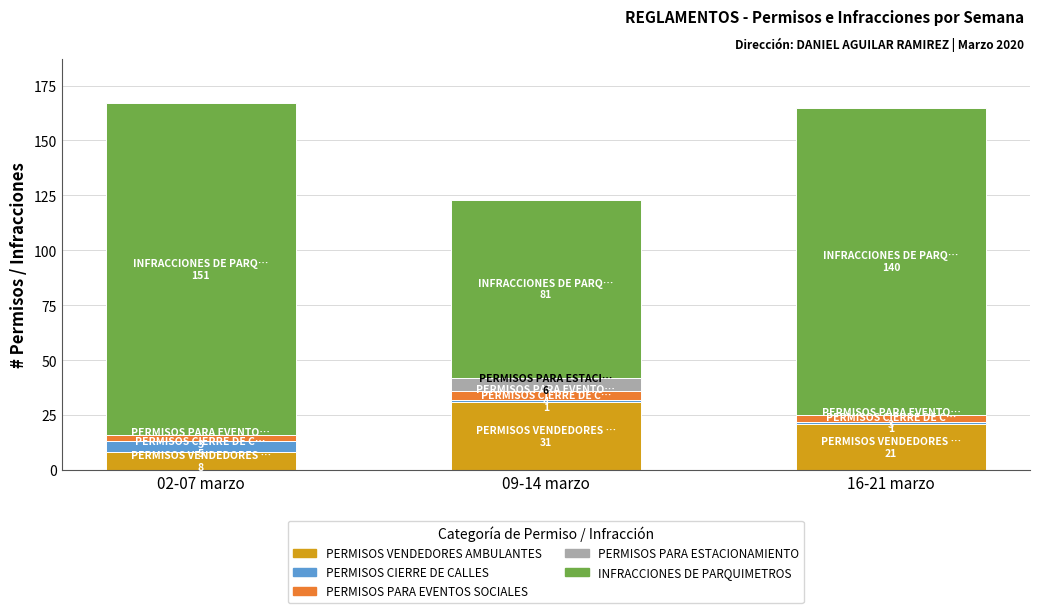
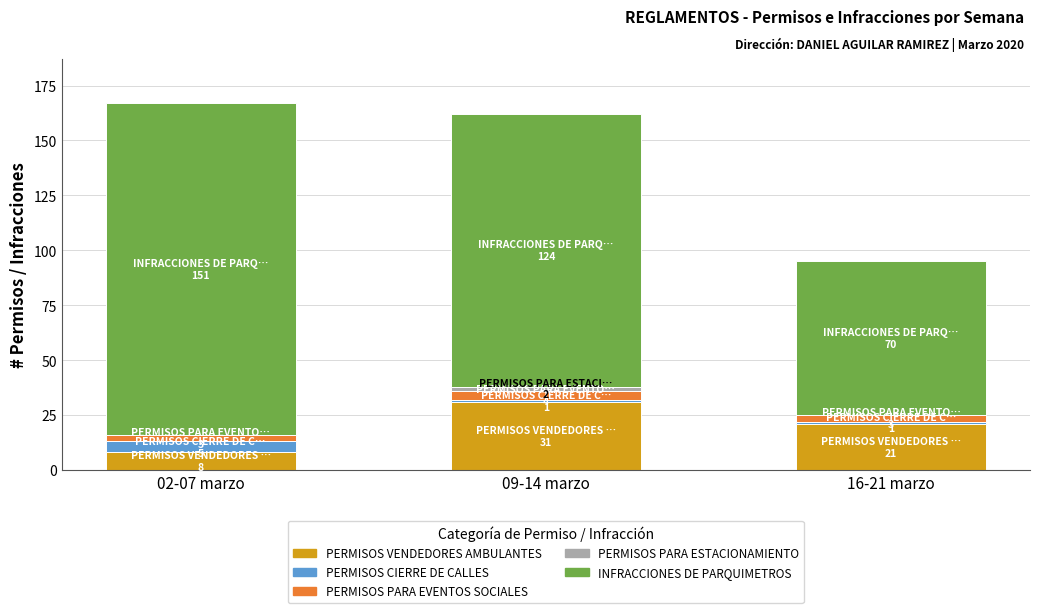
PERMISOS PARA ESTACIONAMIENTO, 09-14 marzo: 6 -> 2
INFRACCIONES DE PARQUIMETROS, 09-14 marzo: 81 -> 124
INFRACCIONES DE PARQUIMETROS, 16-21 marzo: 140 -> 70
